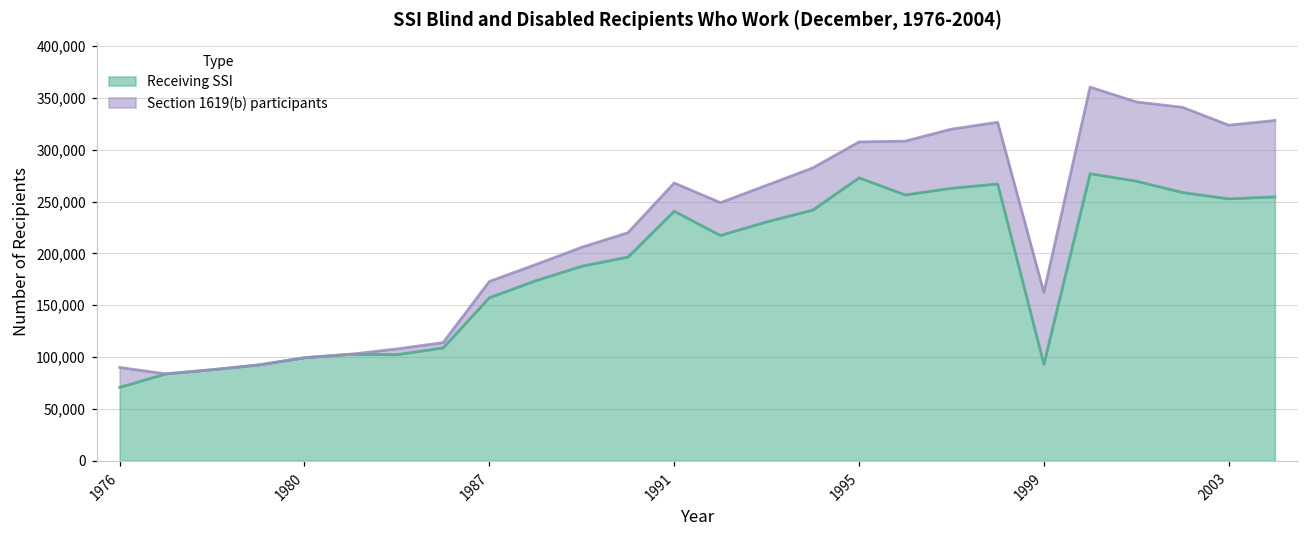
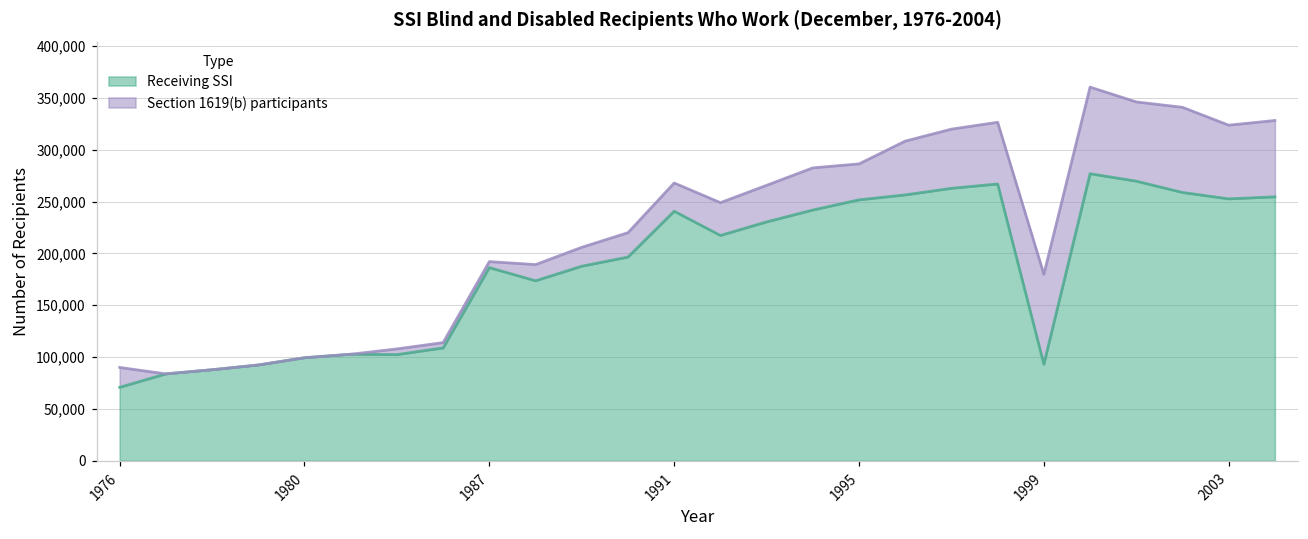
Receiving SSI, 1987: 160,000 -> 190,000
Section 1619(b) participants, 1987: 20,000 -> 10,000
Receiving SSI, 1995: 270,000 -> 250,000
Section 1619(b) participants, 1999: 70,000 -> 90,000
